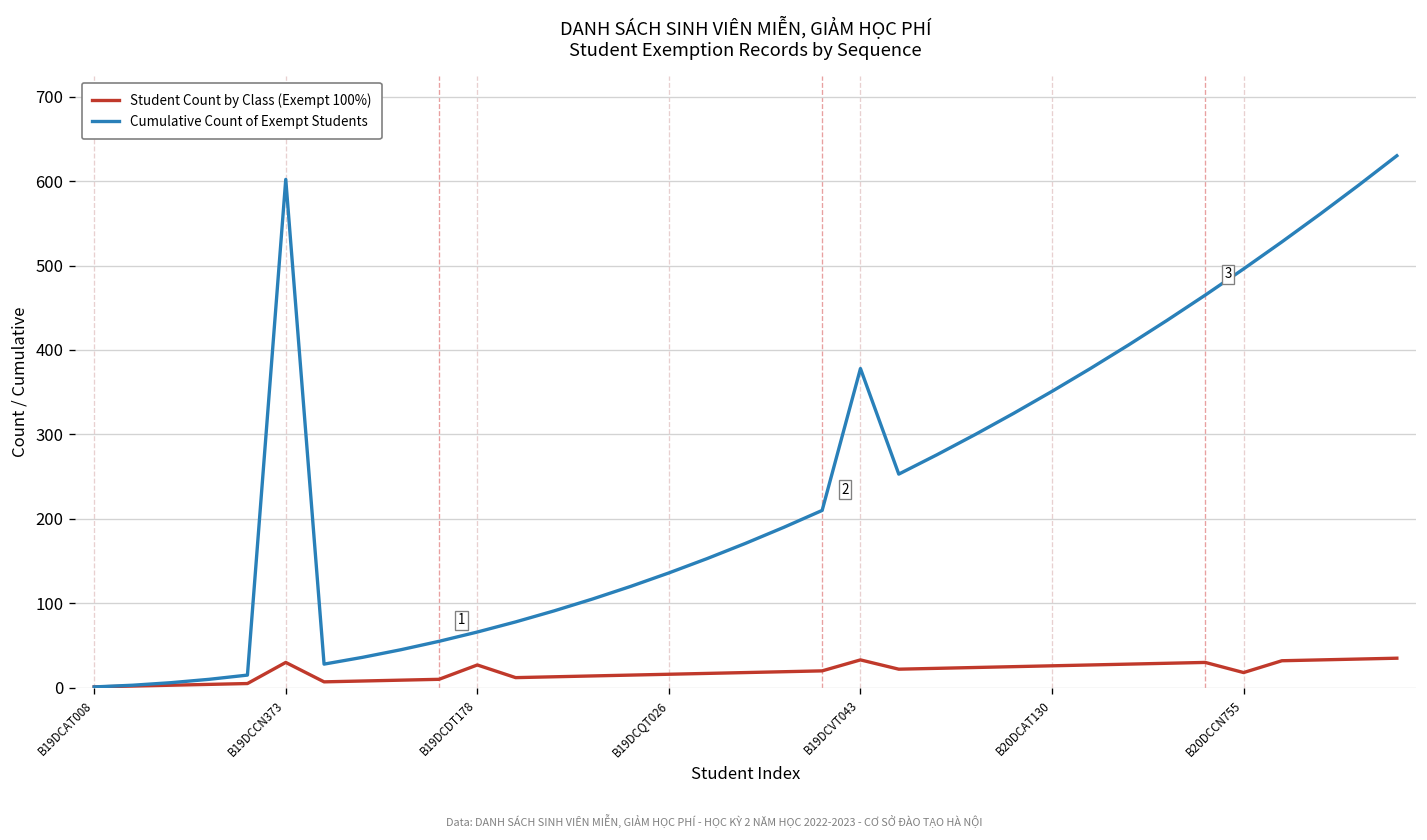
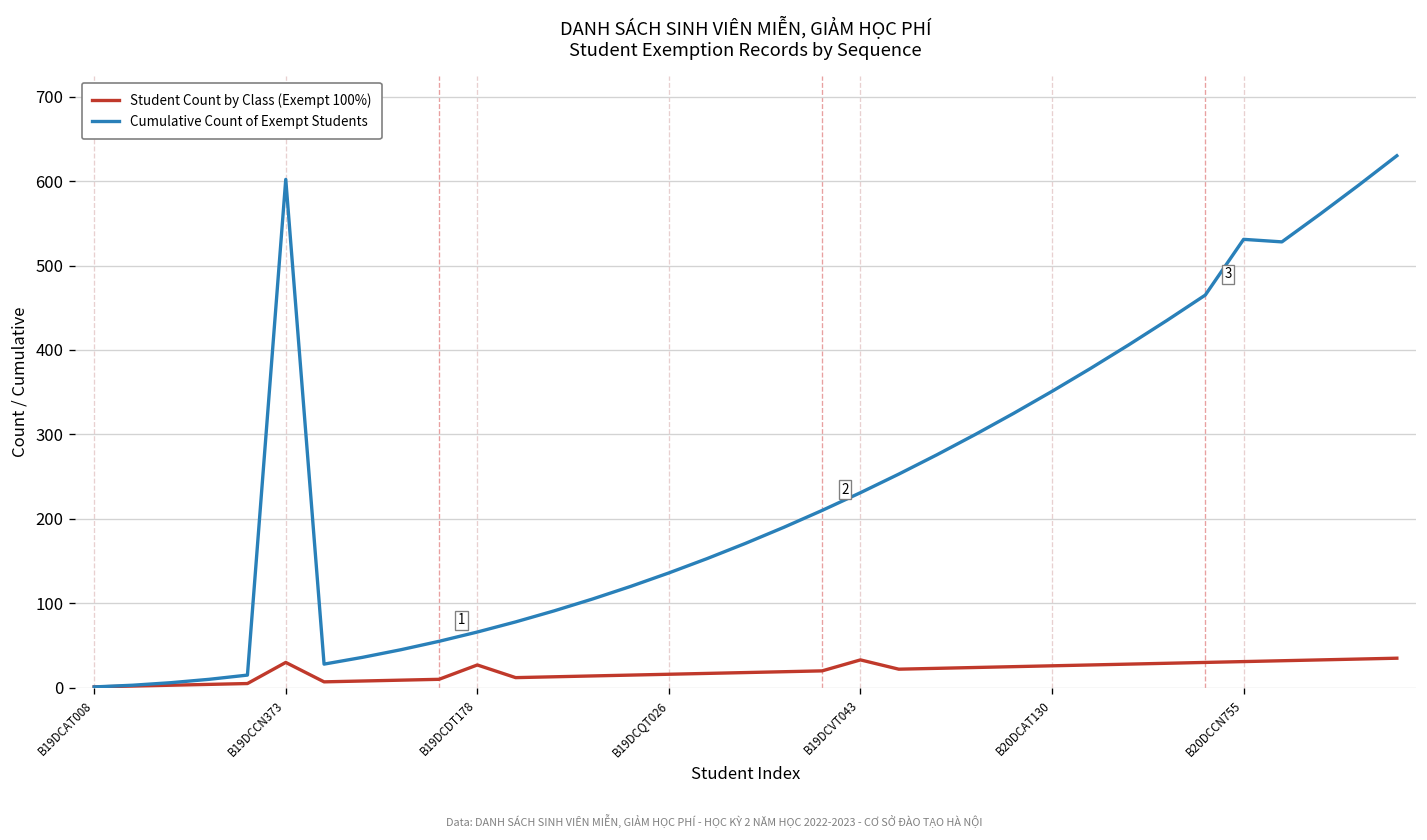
Cumulative Count of Exempt Students, B19DCVT043: 380 -> 230
Student Count by Class (Exempt 100%), B20DCCN755: 20 -> 30
Cumulative Count of Exempt Students, B20DCCN755: 500 -> 530
